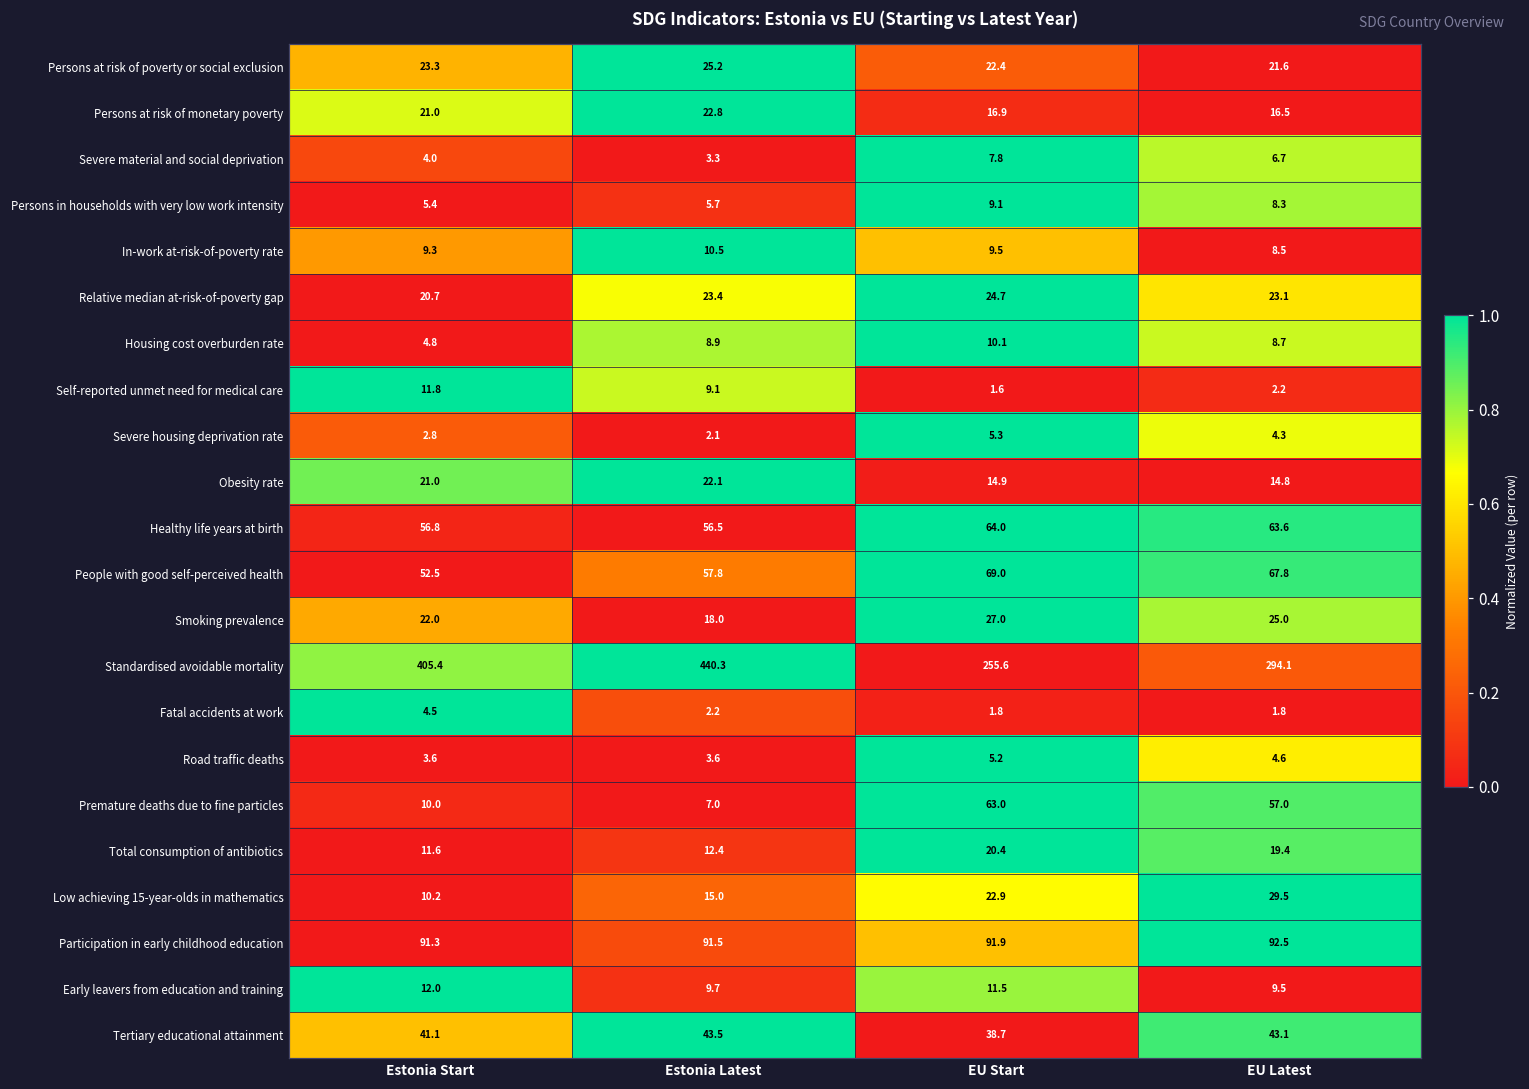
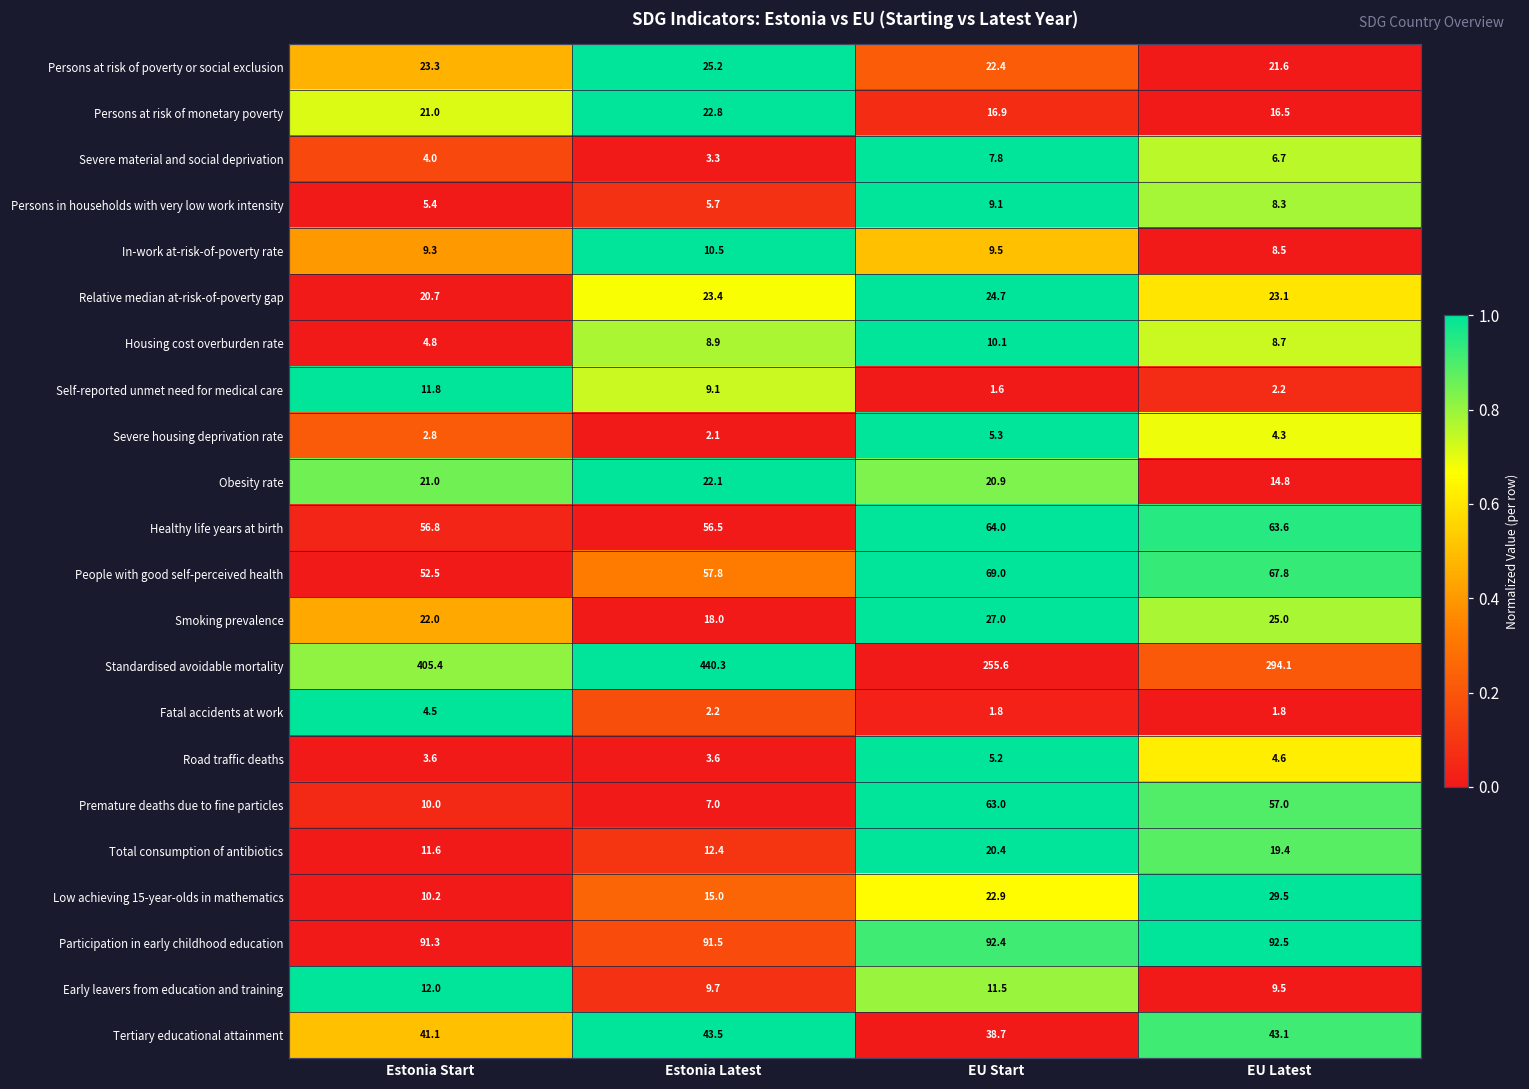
Obesity rate, EU Start: 14.9 -> 20.9
Participation in early childhood education, EU Start: 91.9 -> 92.4
